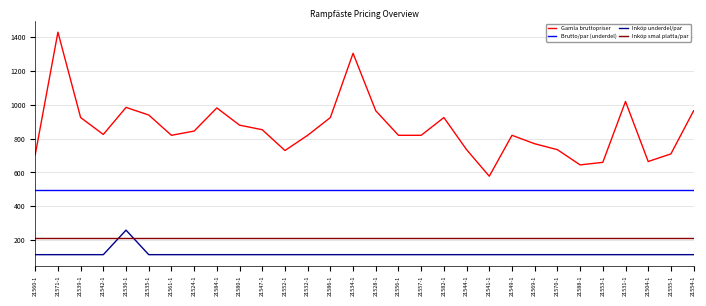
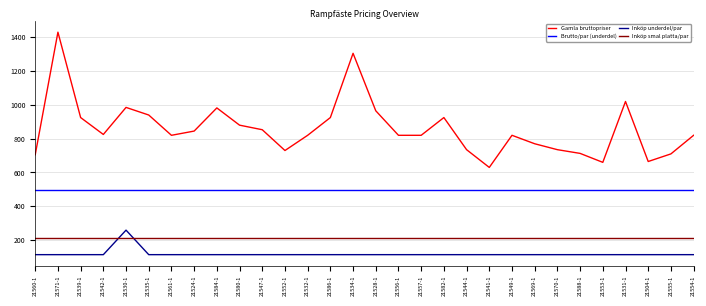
Gamla bruttopriser, 21541-1: 580 -> 630
Gamla bruttopriser, 21588-1: 650 -> 710
Gamla bruttopriser, 21554-1: 970 -> 820
